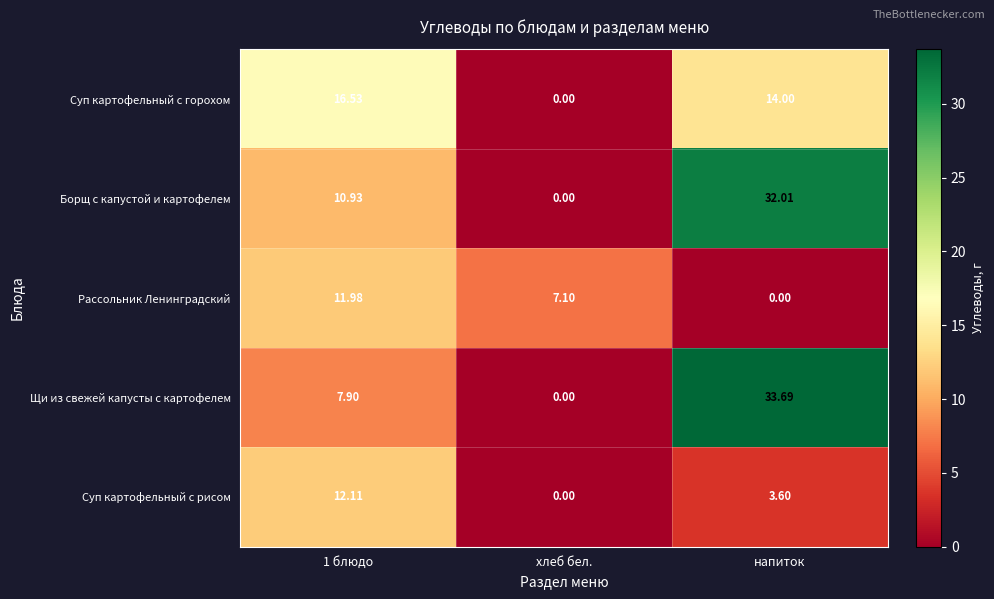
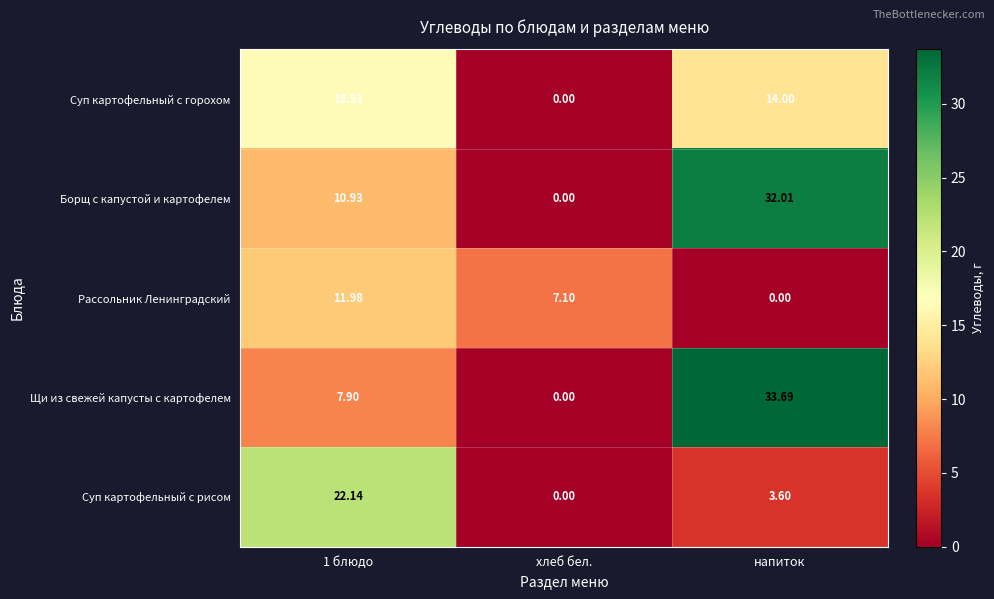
Суп картофельный с рисом, 1 блюдо: 12.11 -> 22.14
